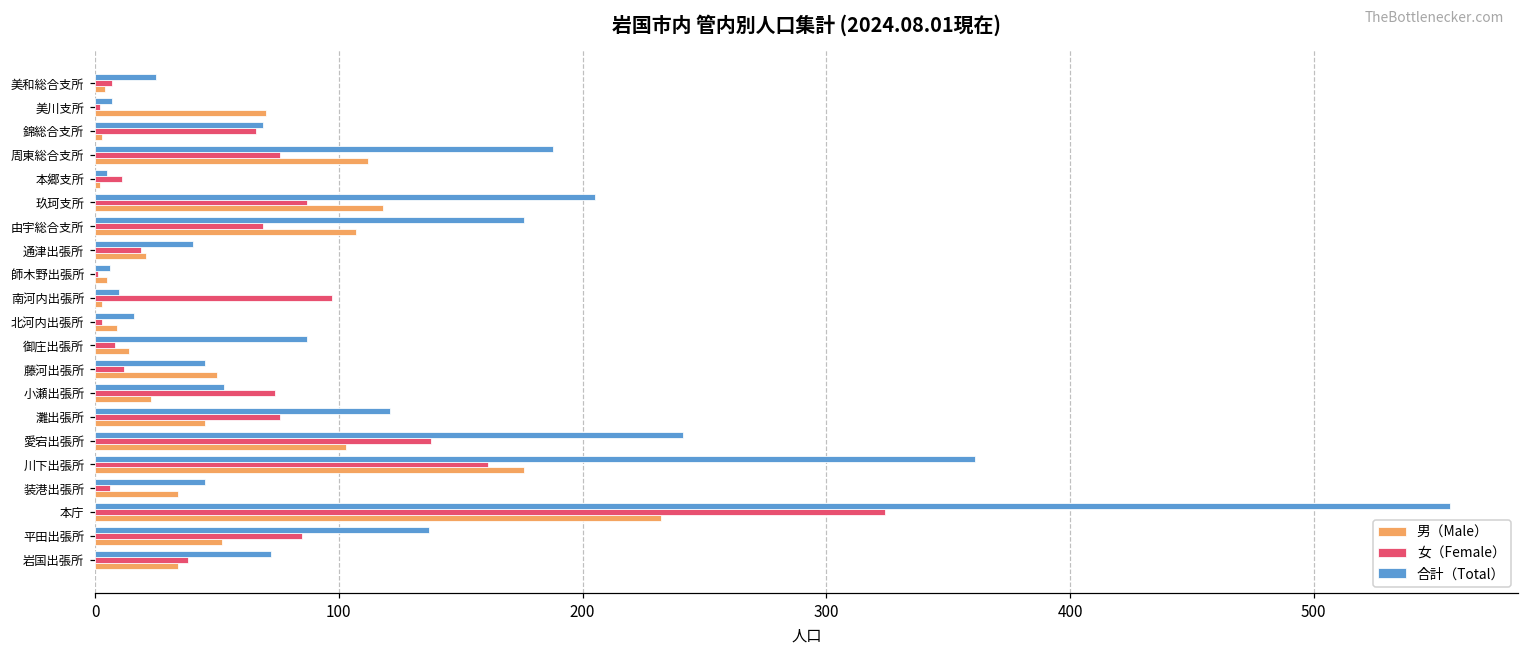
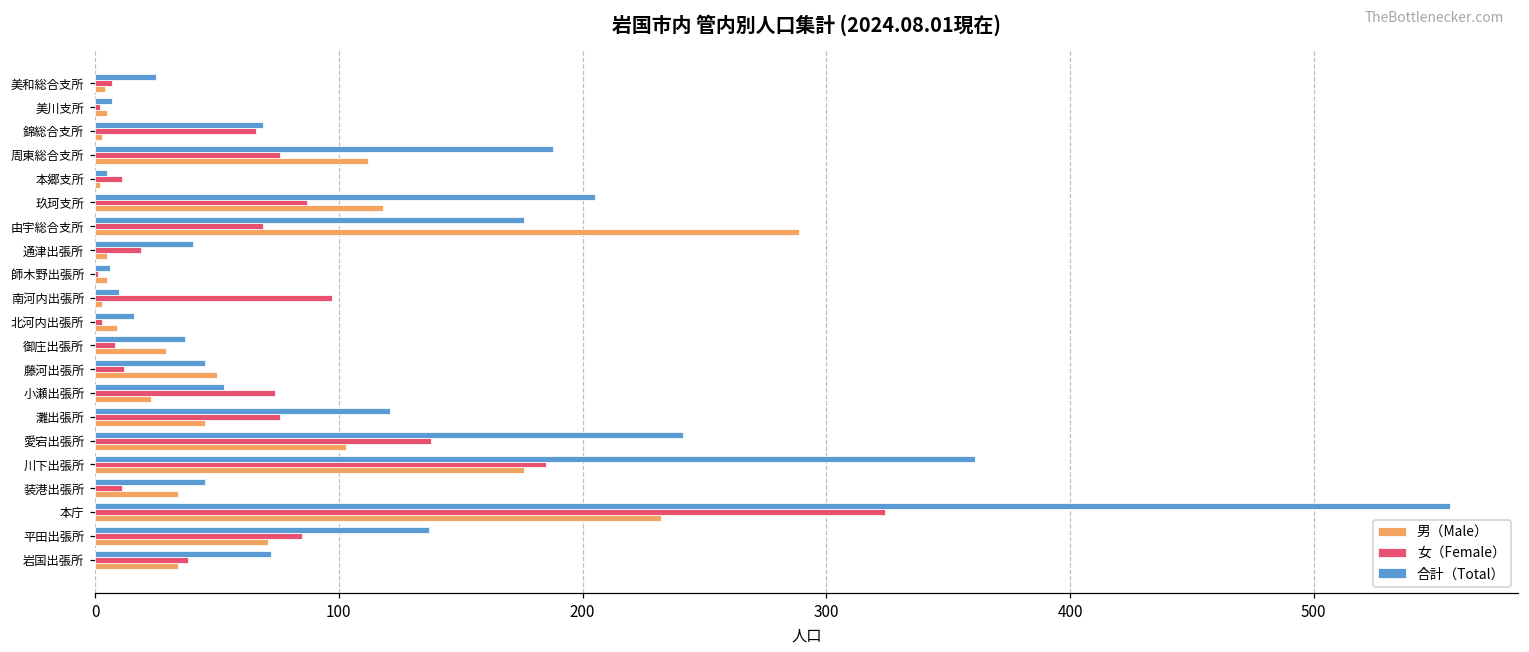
男（Male）, 美川支所: 70 -> 5
男（Male）, 由宇総合支所: 107 -> 289
男（Male）, 通津出張所: 21 -> 5
合計（Total）, 御庄出張所: 87 -> 37
男（Male）, 御庄出張所: 14 -> 29
女（Female）, 川下出張所: 161 -> 185
女（Female）, 装港出張所: 6 -> 11
男（Male）, 平田出張所: 52 -> 71
